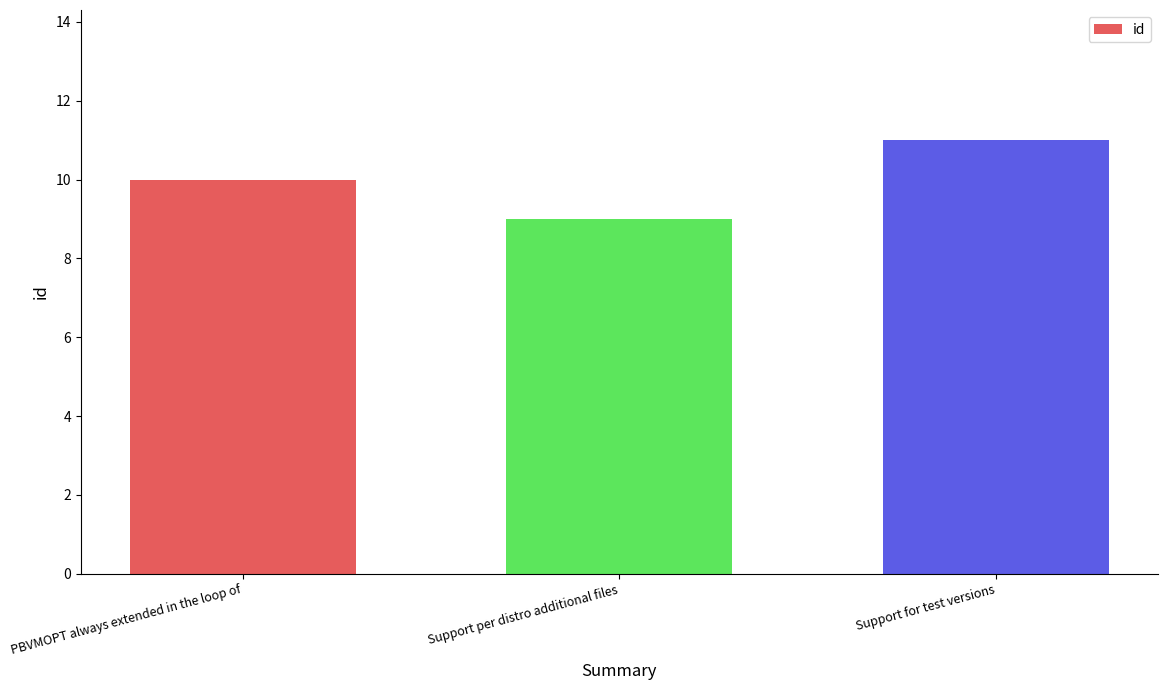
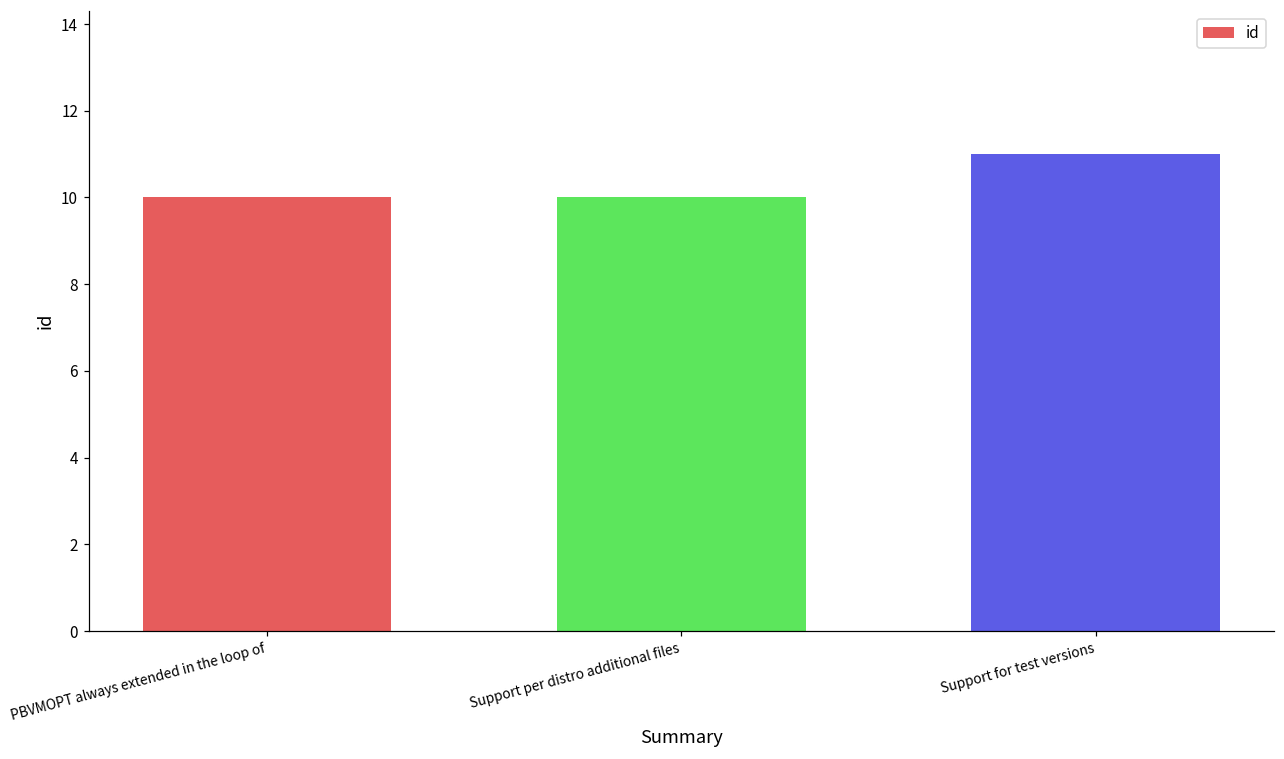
Support per distro additional files: 9 -> 10
